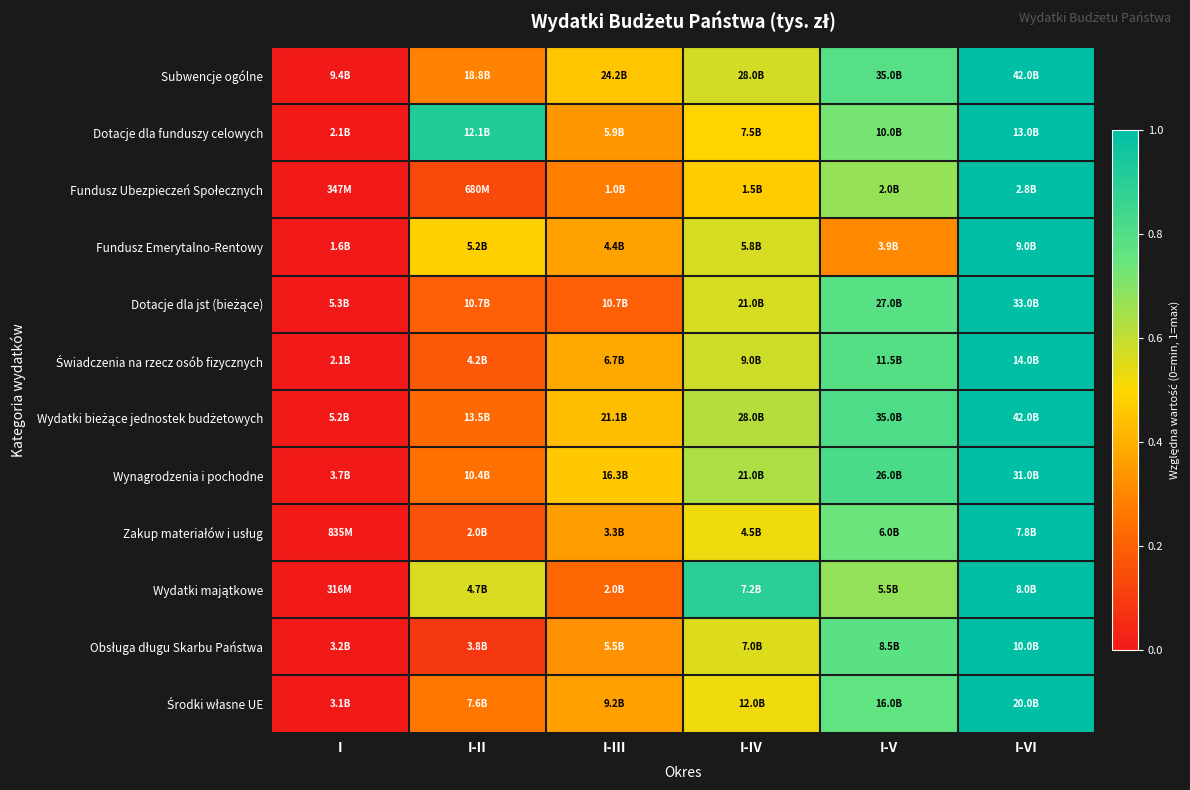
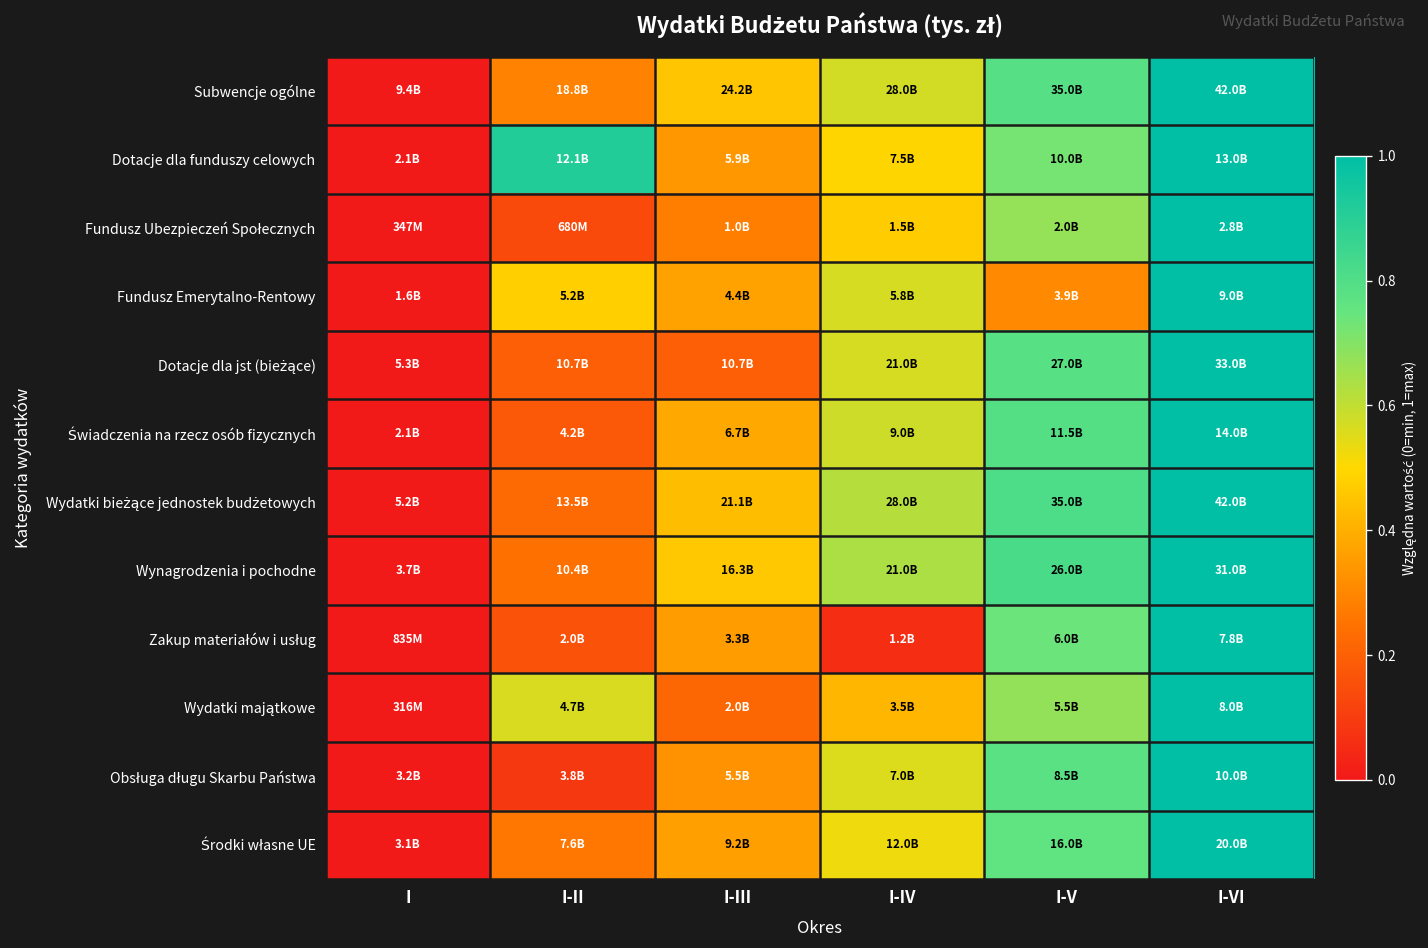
Zakup materiałów i usług, I-IV: 4.5B -> 1.2B
Wydatki majątkowe, I-IV: 7.2B -> 3.5B
